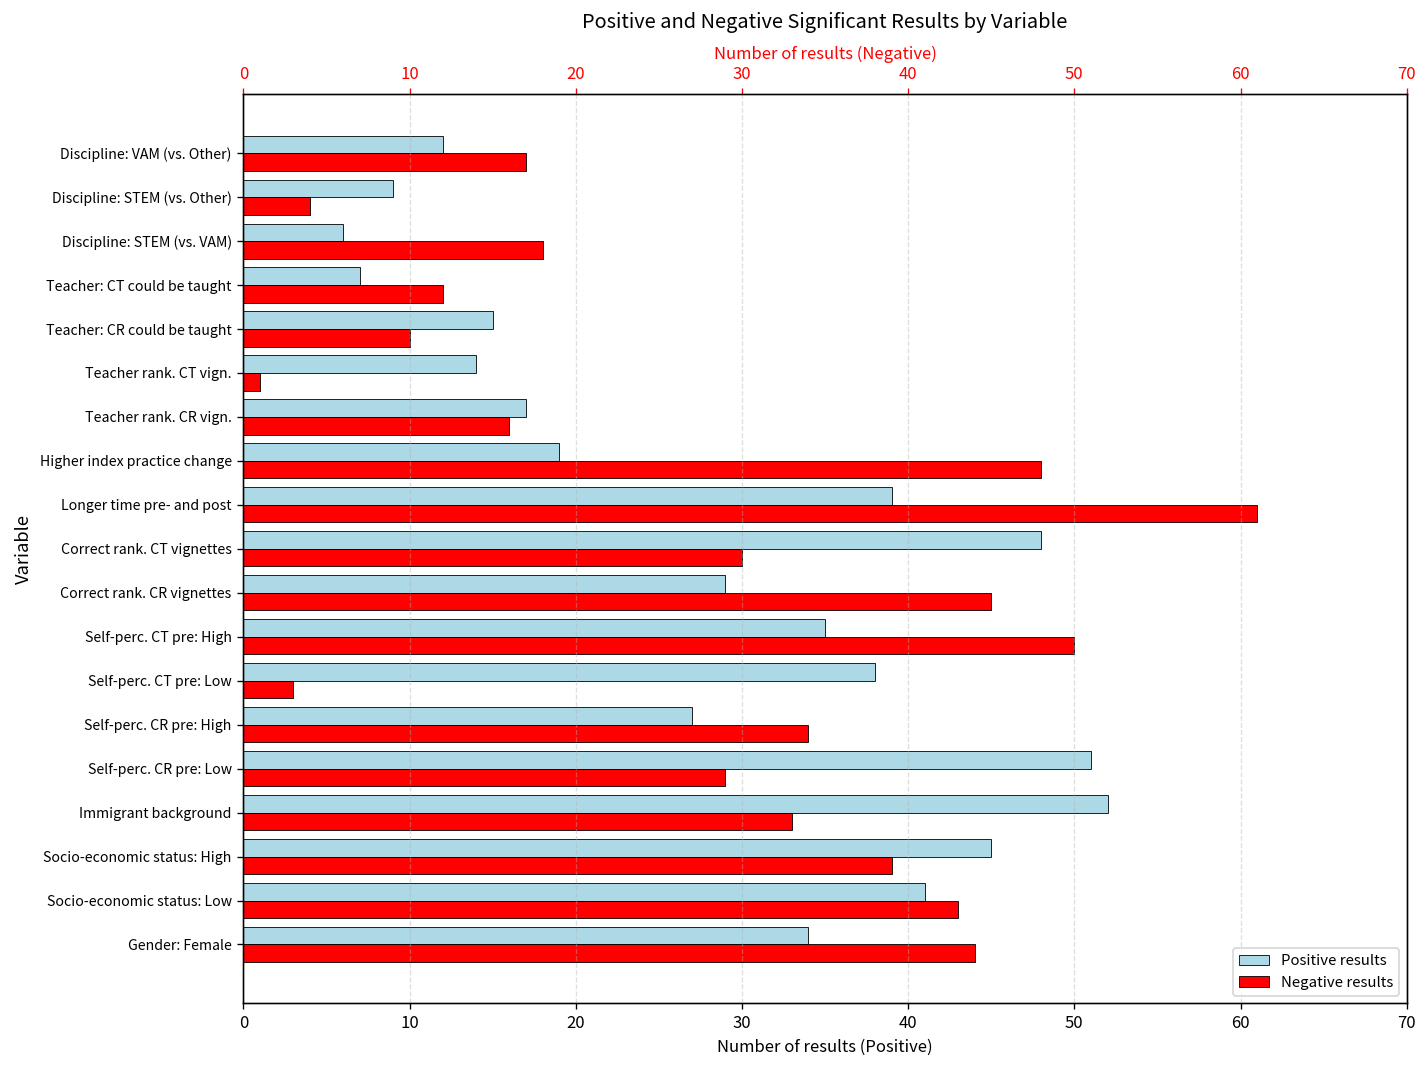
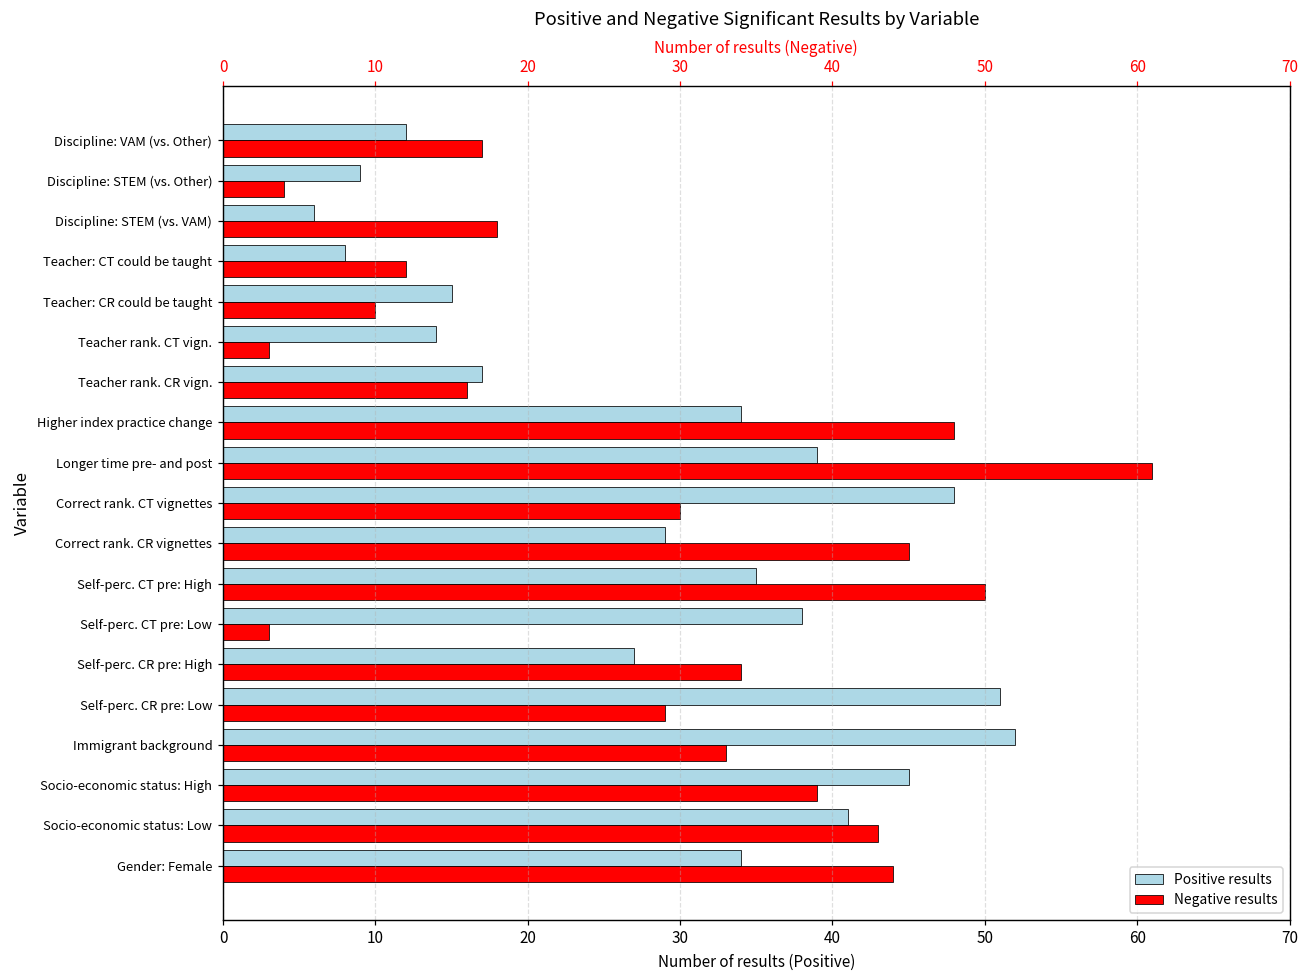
Positive results, Teacher: CT could be taught: 7 -> 8
Negative results, Teacher rank. CT vign.: 1 -> 3
Positive results, Higher index practice change: 19 -> 34
